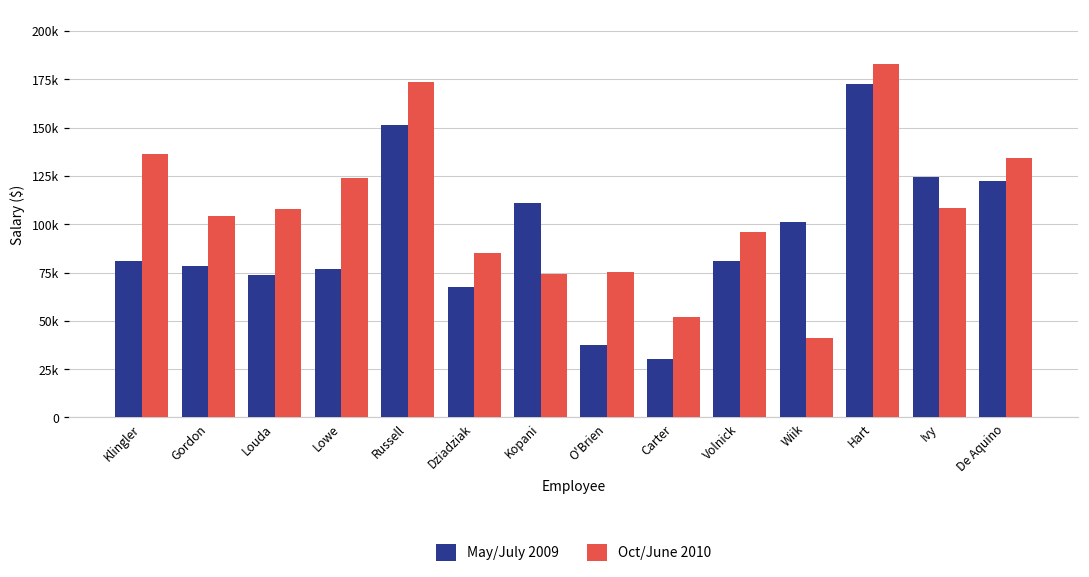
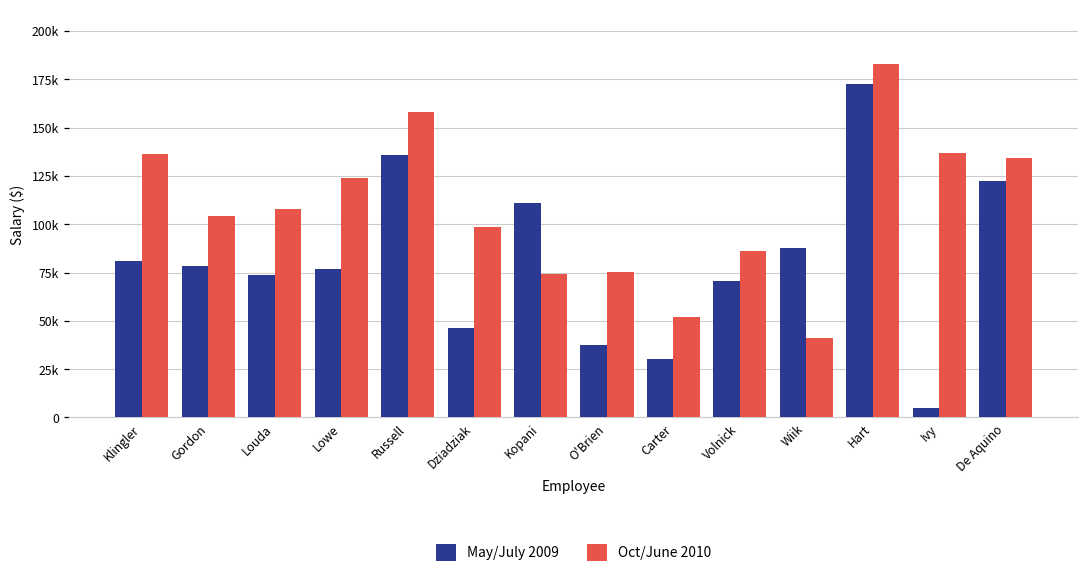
May/July 2009, Russell: 151000 -> 136000
Oct/June 2010, Russell: 174000 -> 158000
May/July 2009, Dziadziak: 68000 -> 46000
Oct/June 2010, Dziadziak: 85000 -> 99000
May/July 2009, Volnick: 81000 -> 70000
Oct/June 2010, Volnick: 96000 -> 86000
May/July 2009, Wiik: 101000 -> 88000
May/July 2009, Ivy: 124000 -> 5000
Oct/June 2010, Ivy: 108000 -> 137000
